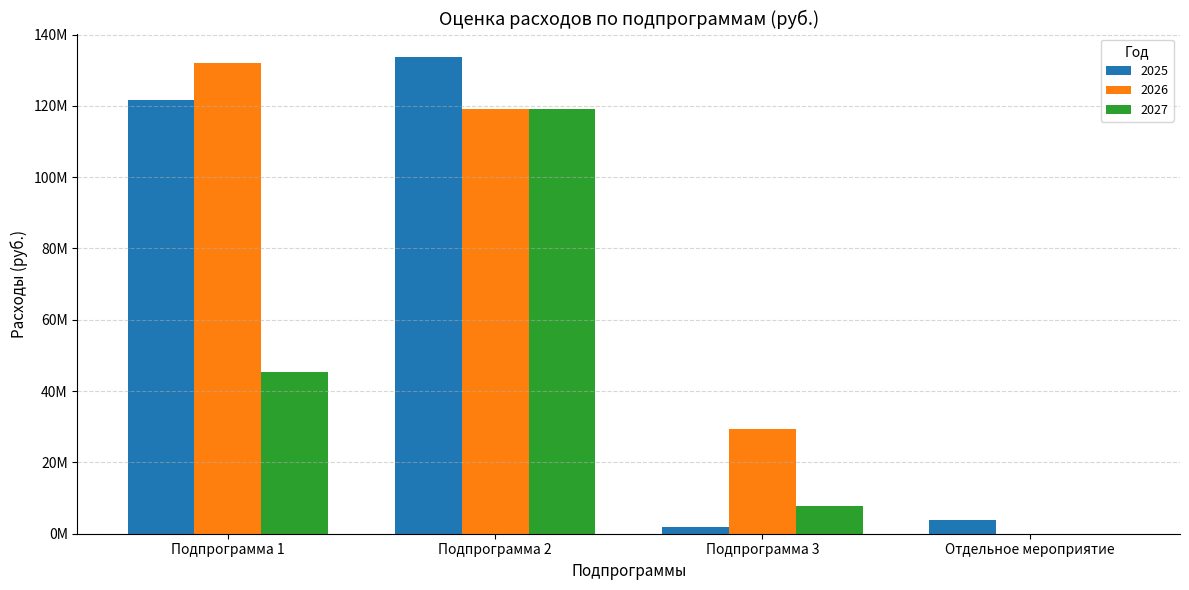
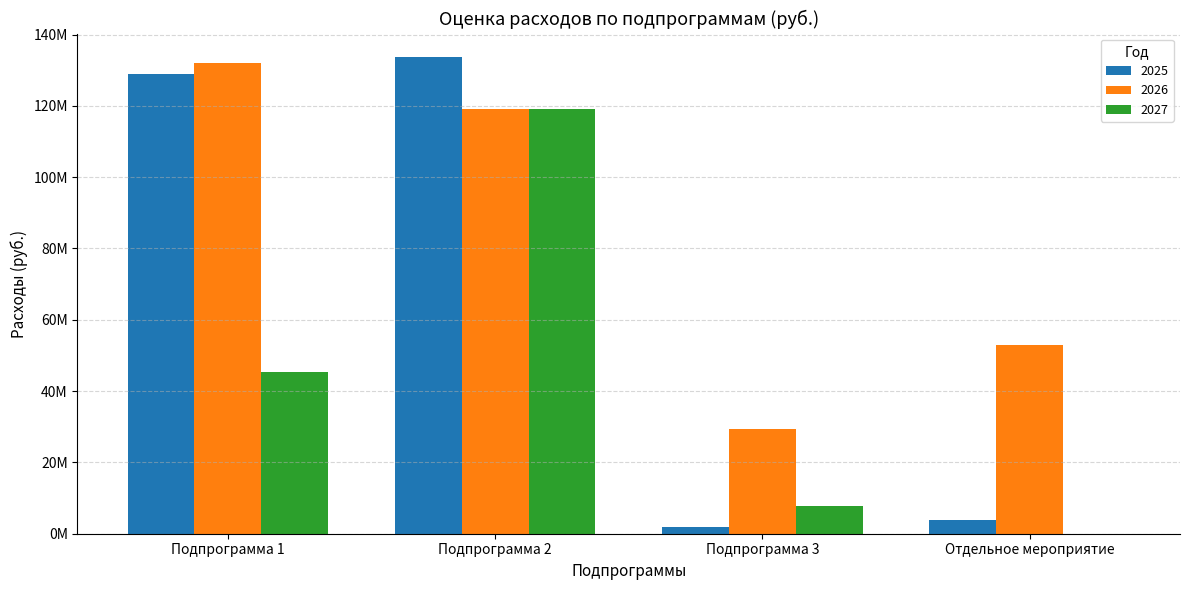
2025, Подпрограмма 1: 122000000 -> 129000000
2026, Отдельное мероприятие: 0 -> 53000000
